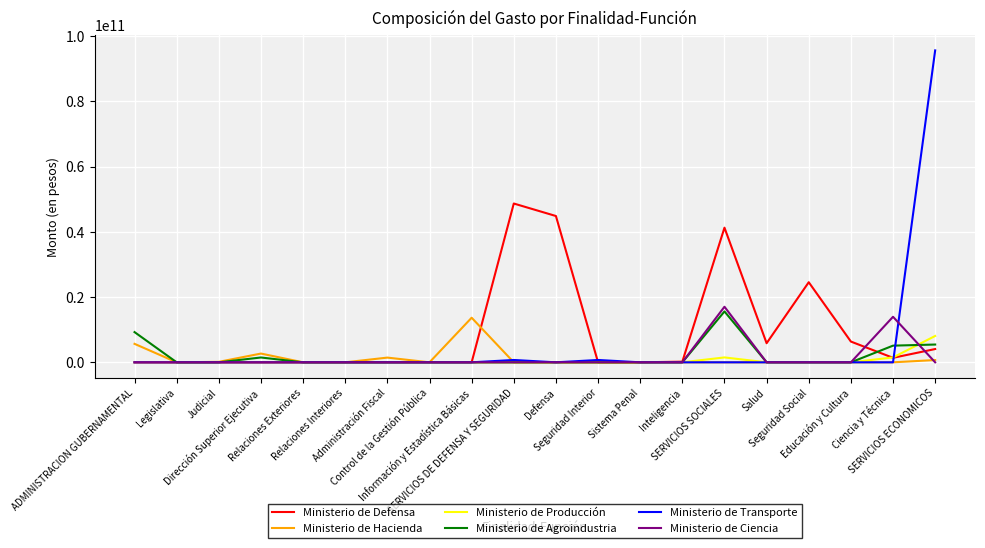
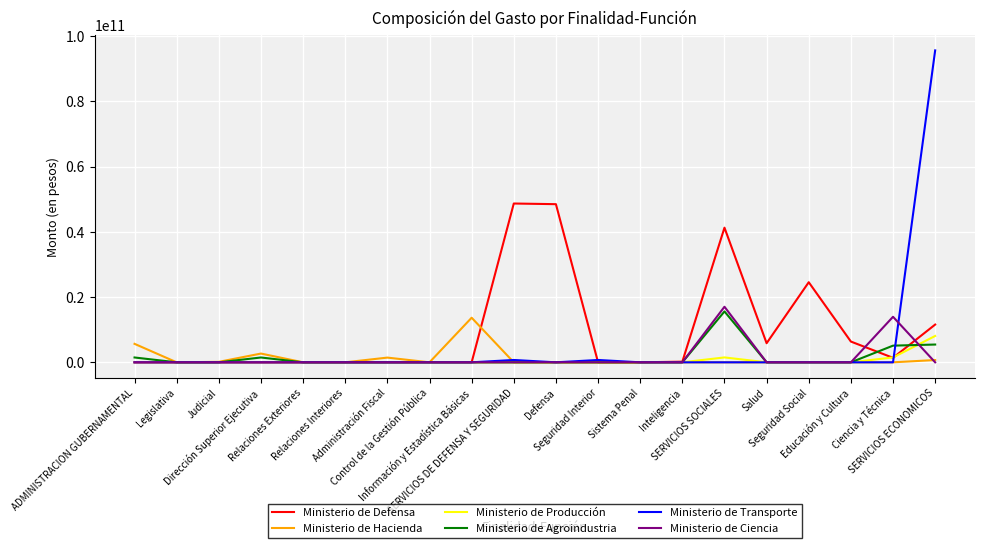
Ministerio de Agroindustria, ADMINISTRACION GUBERNAMENTAL: 9000000000 -> 1000000000
Ministerio de Defensa, Defensa: 45000000000 -> 48000000000
Ministerio de Defensa, SERVICIOS ECONOMICOS: 4000000000 -> 12000000000
